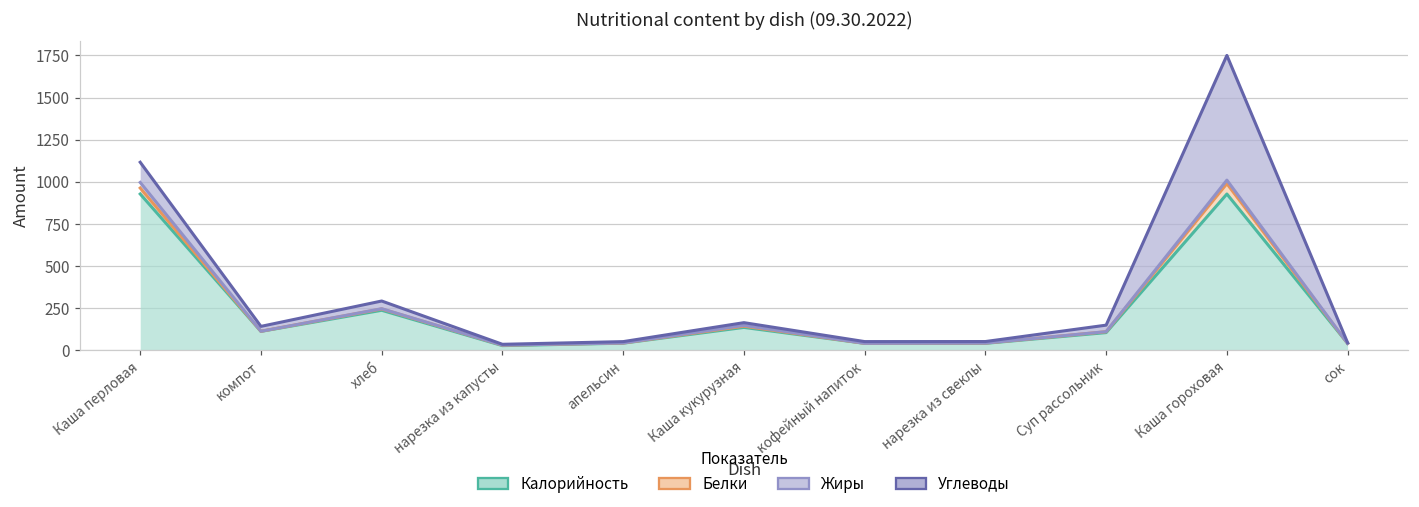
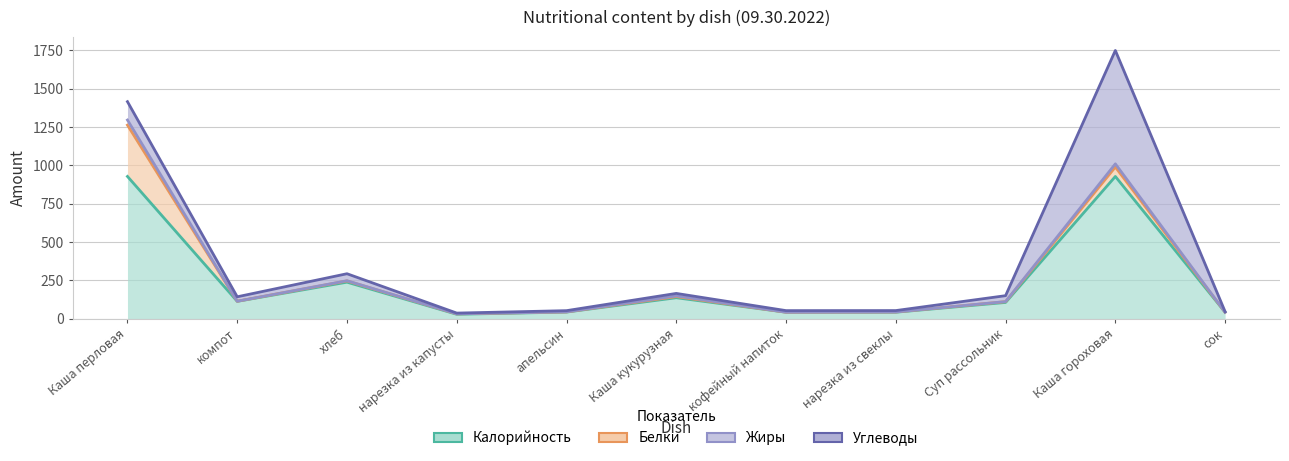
Белки, Каша перловая: 40 -> 340
